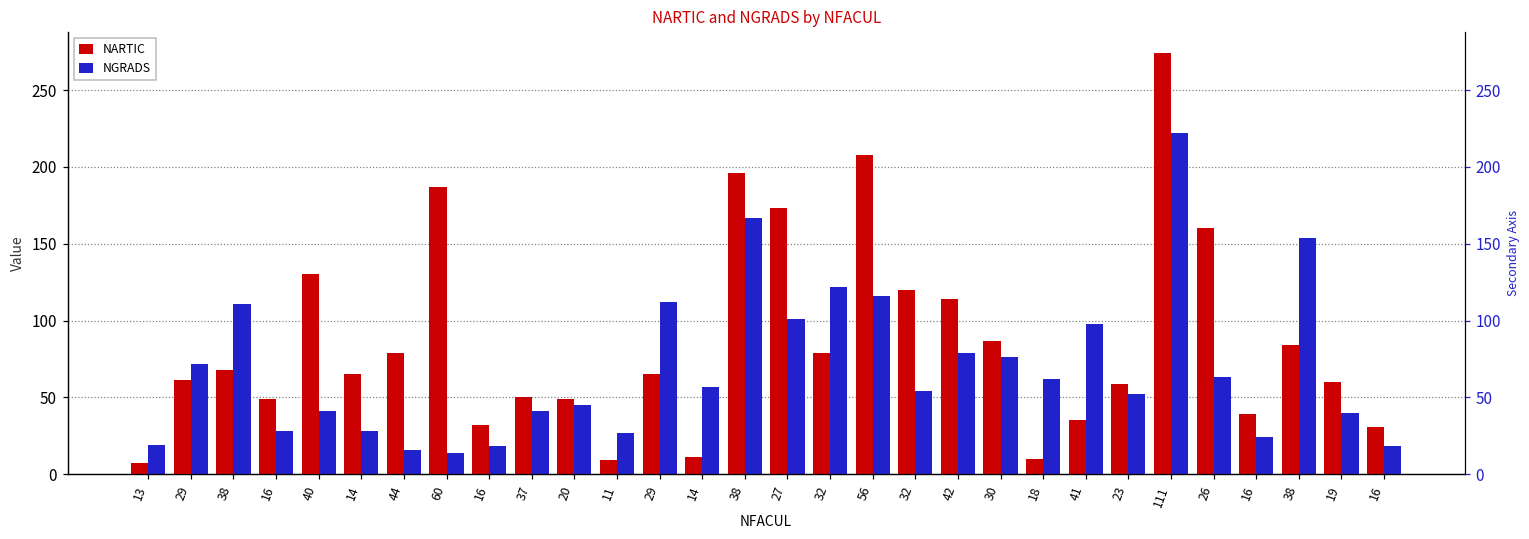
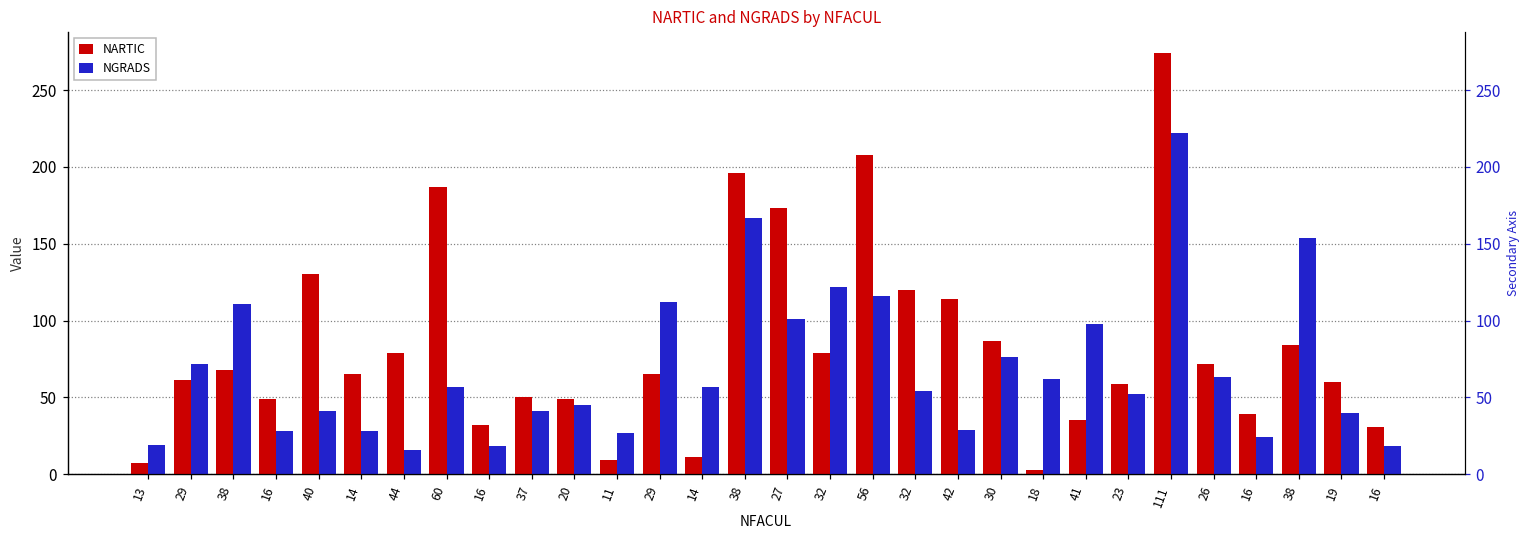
NGRADS, 60: 14 -> 57
NGRADS, 42: 79 -> 29
NARTIC, 18: 10 -> 3
NARTIC, 26: 160 -> 72
